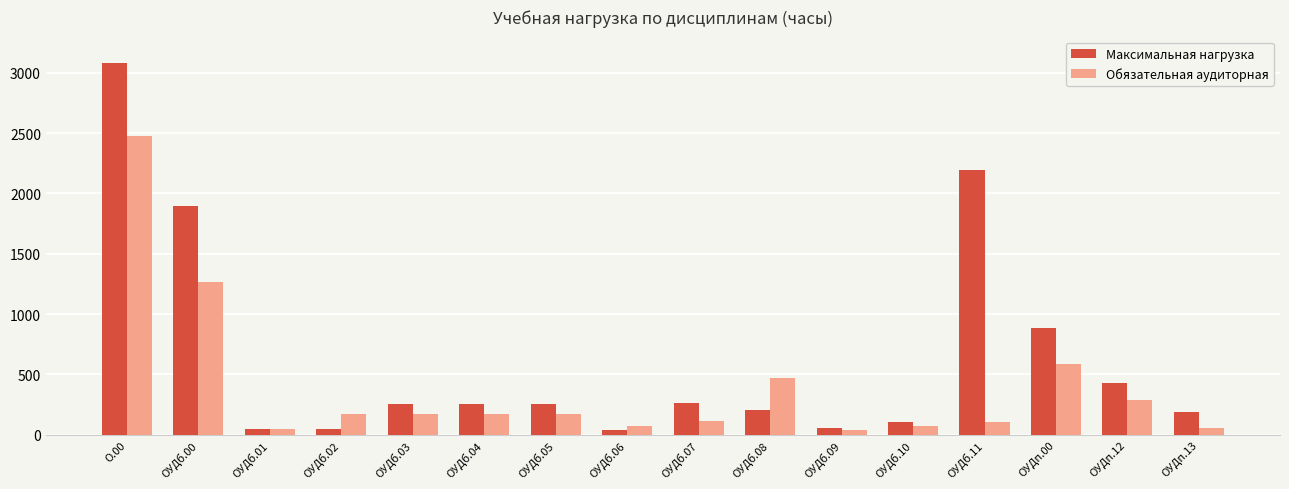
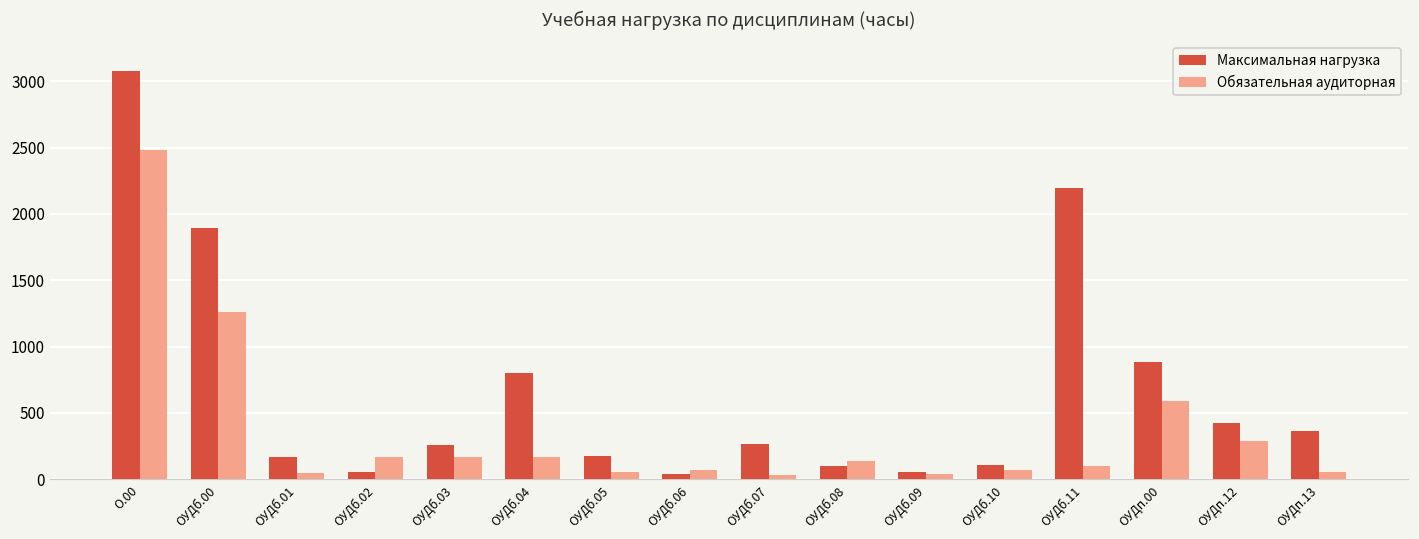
Максимальная нагрузка, ОУДб.01: 50 -> 170
Максимальная нагрузка, ОУДб.04: 260 -> 800
Максимальная нагрузка, ОУДб.05: 260 -> 170
Обязательная аудиторная, ОУДб.05: 170 -> 60
Обязательная аудиторная, ОУДб.07: 110 -> 30
Максимальная нагрузка, ОУДб.08: 200 -> 100
Обязательная аудиторная, ОУДб.08: 470 -> 140
Максимальная нагрузка, ОУДп.13: 190 -> 360
